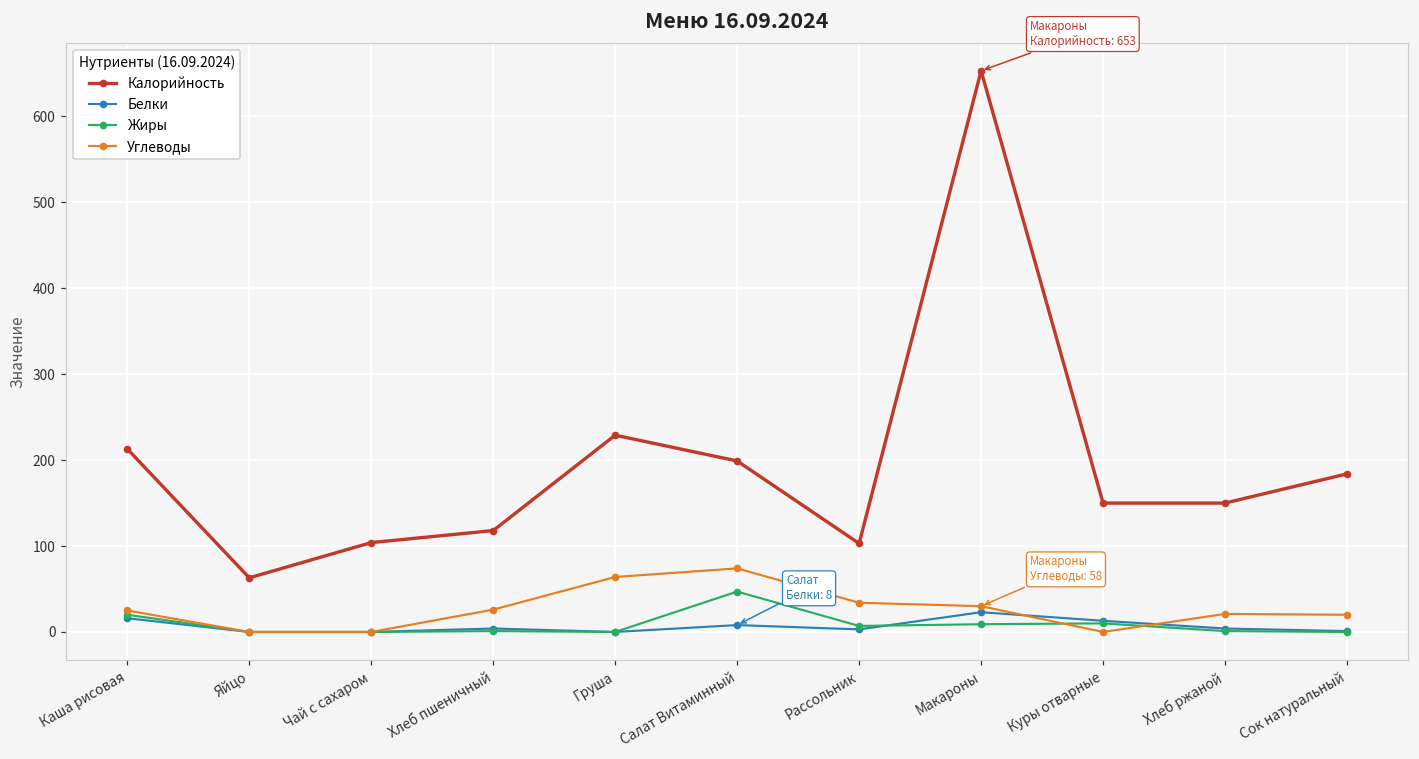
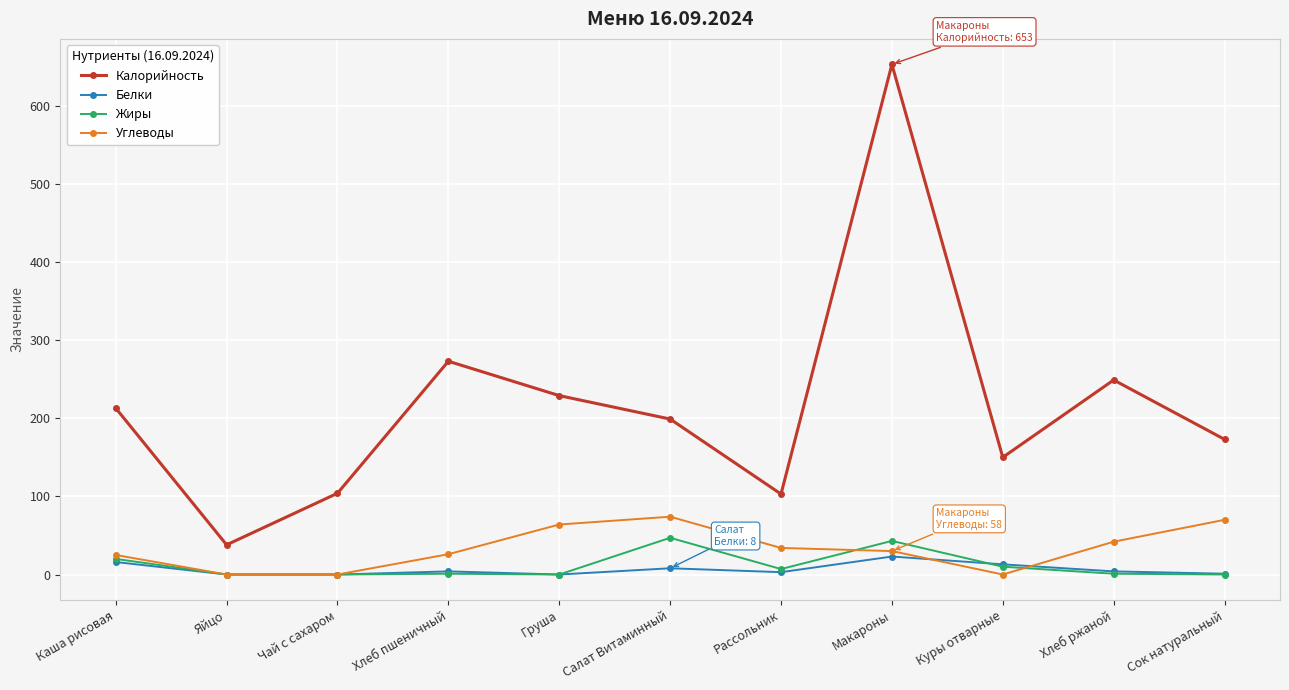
Калорийность, Яйцо: 60 -> 40
Калорийность, Хлеб пшеничный: 120 -> 270
Жиры, Макароны: 10 -> 40
Калорийность, Хлеб ржаной: 150 -> 250
Углеводы, Хлеб ржаной: 20 -> 40
Калорийность, Сок натуральный: 180 -> 170
Углеводы, Сок натуральный: 20 -> 70
